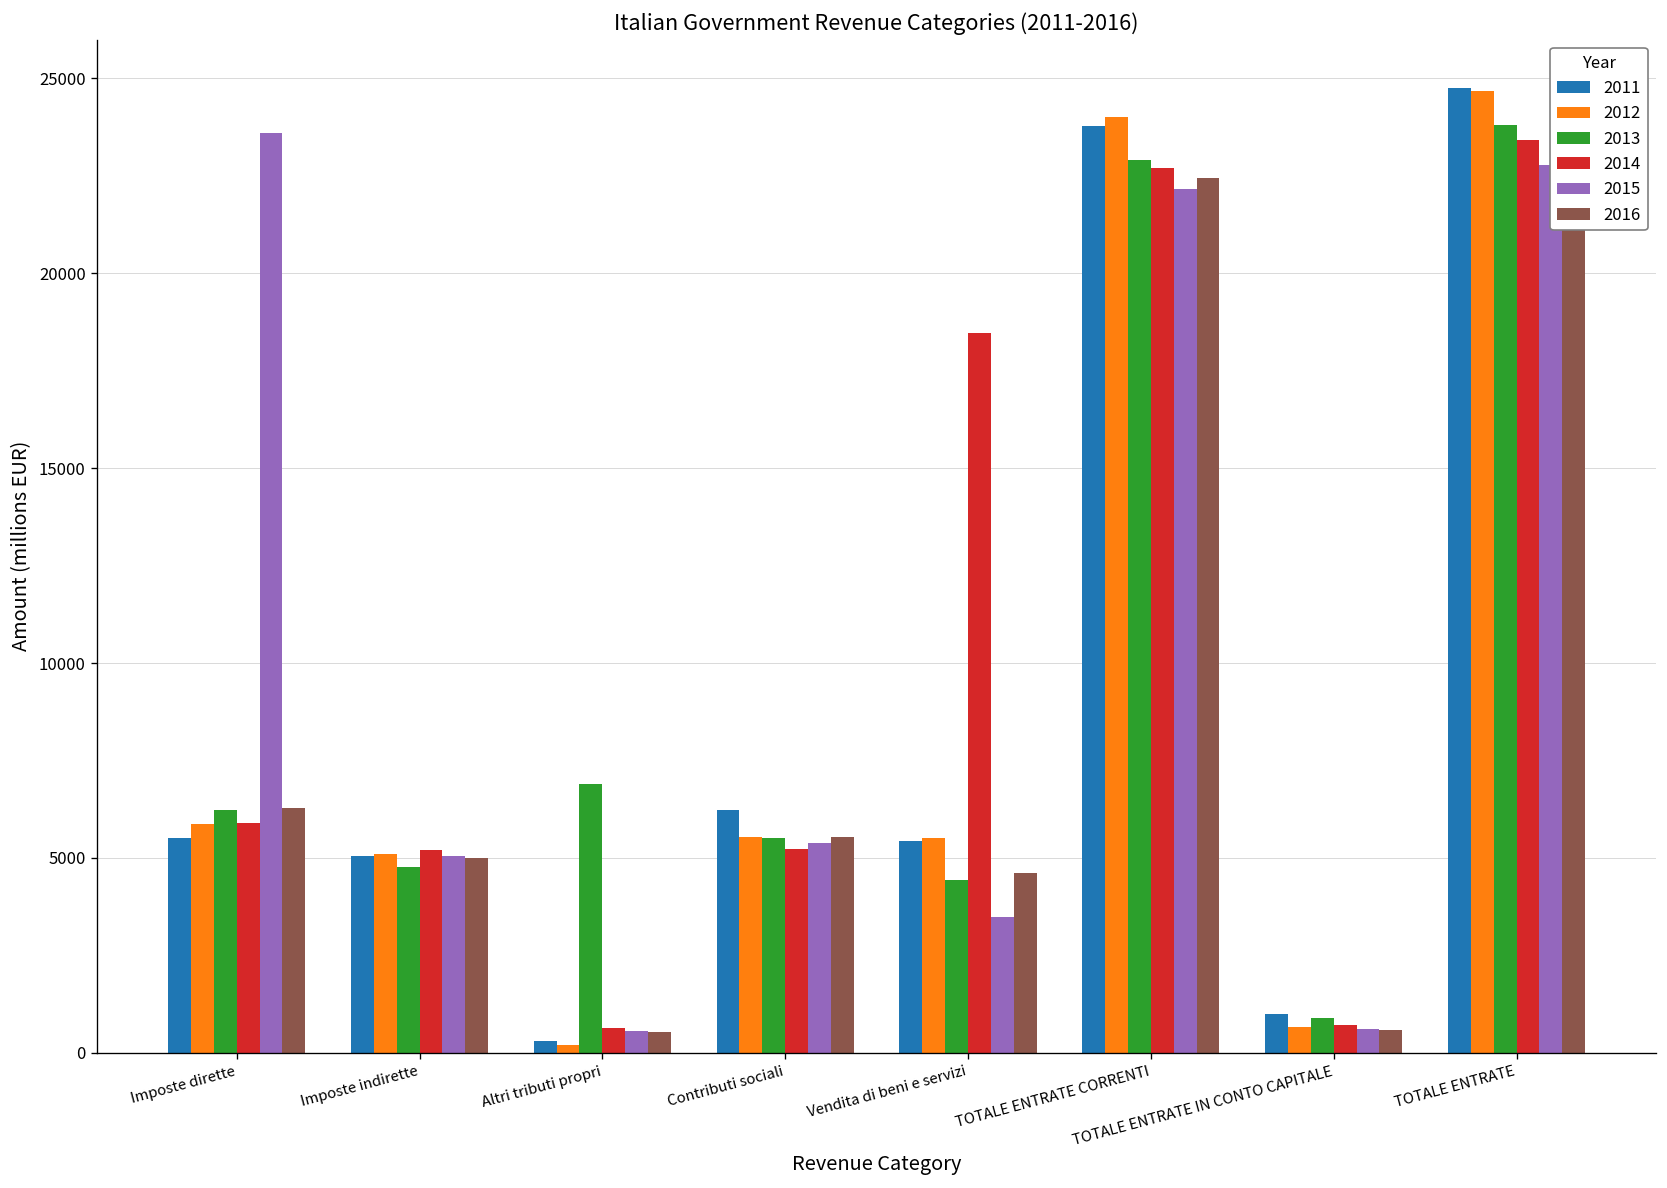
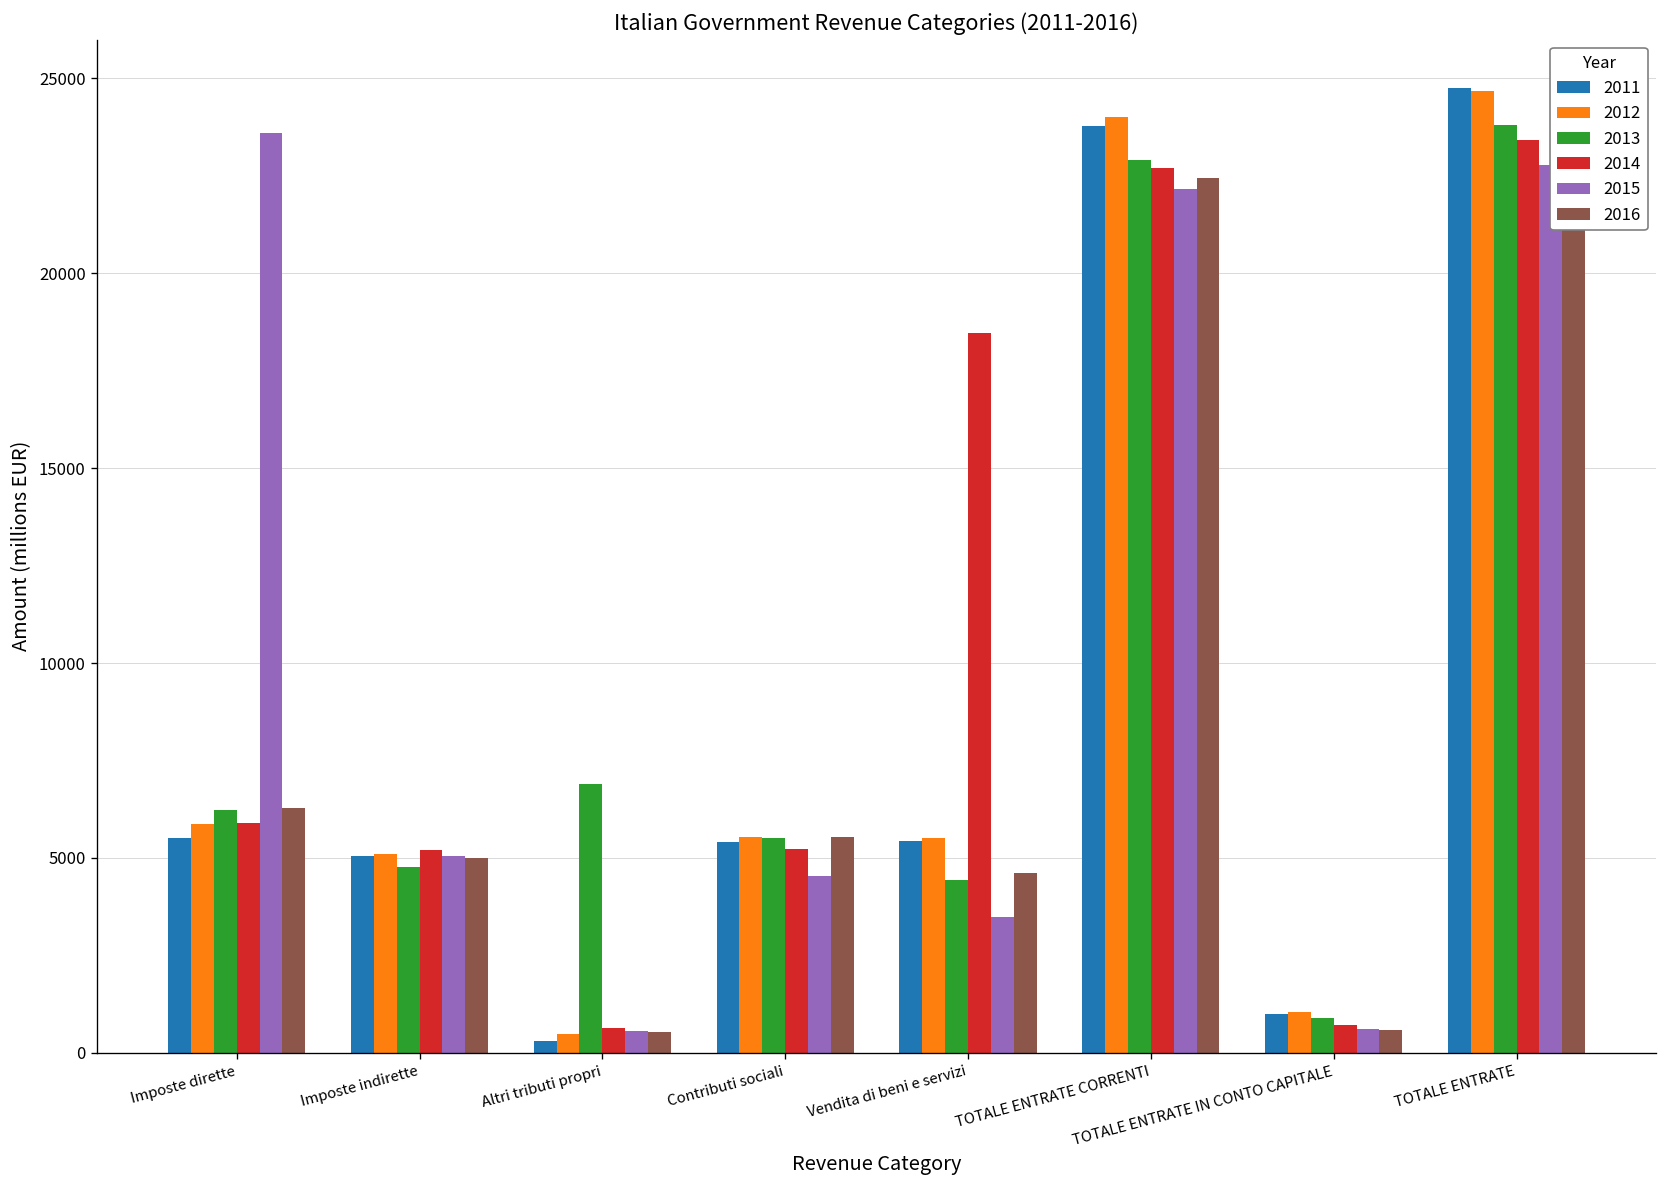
2012, Altri tributi propri: 200 -> 500
2011, Contributi sociali: 6200 -> 5400
2015, Contributi sociali: 5400 -> 4500
2012, TOTALE ENTRATE IN CONTO CAPITALE: 700 -> 1000
